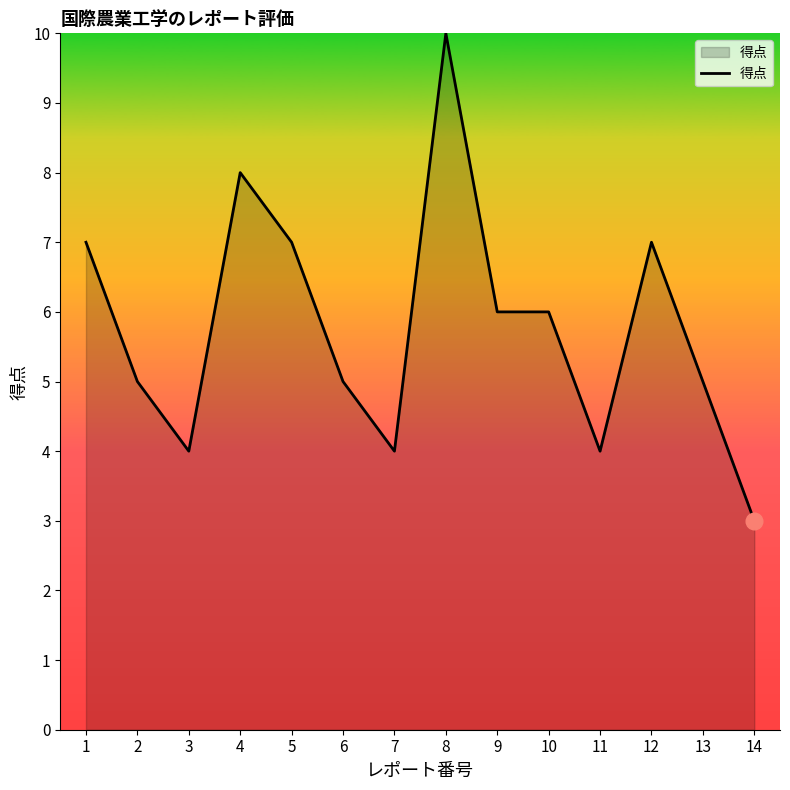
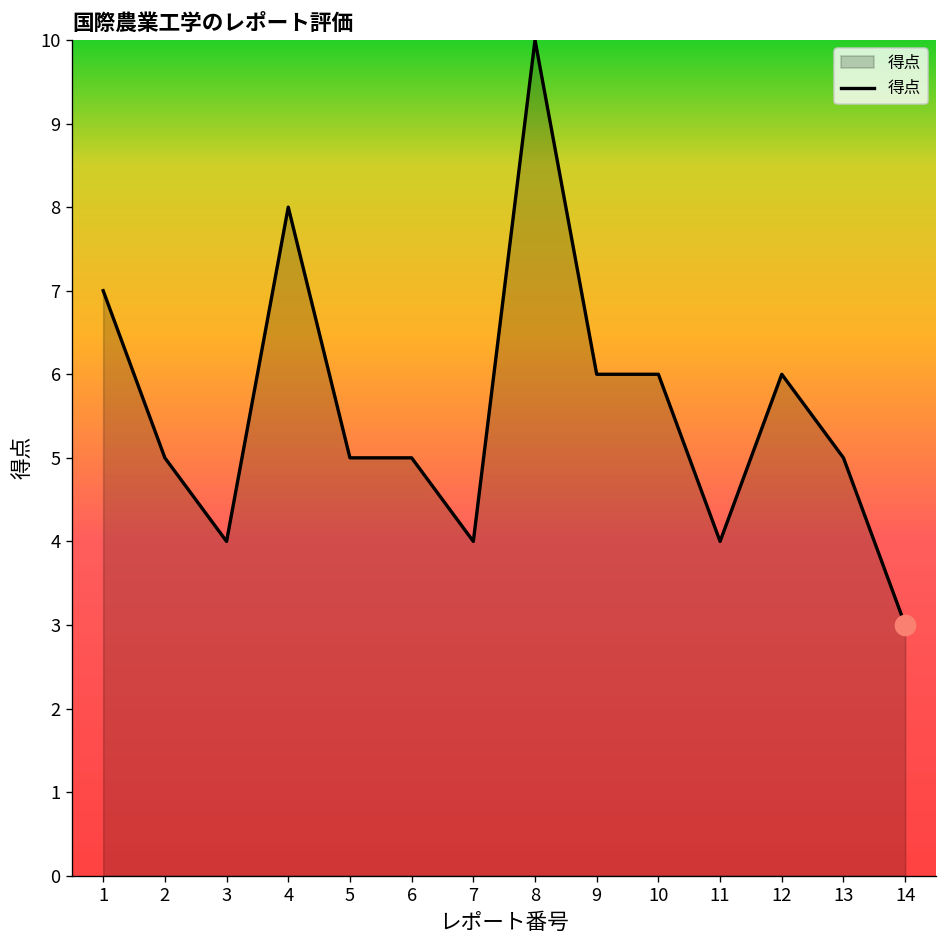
得点, 5: 7 -> 5
得点, 12: 7 -> 6
